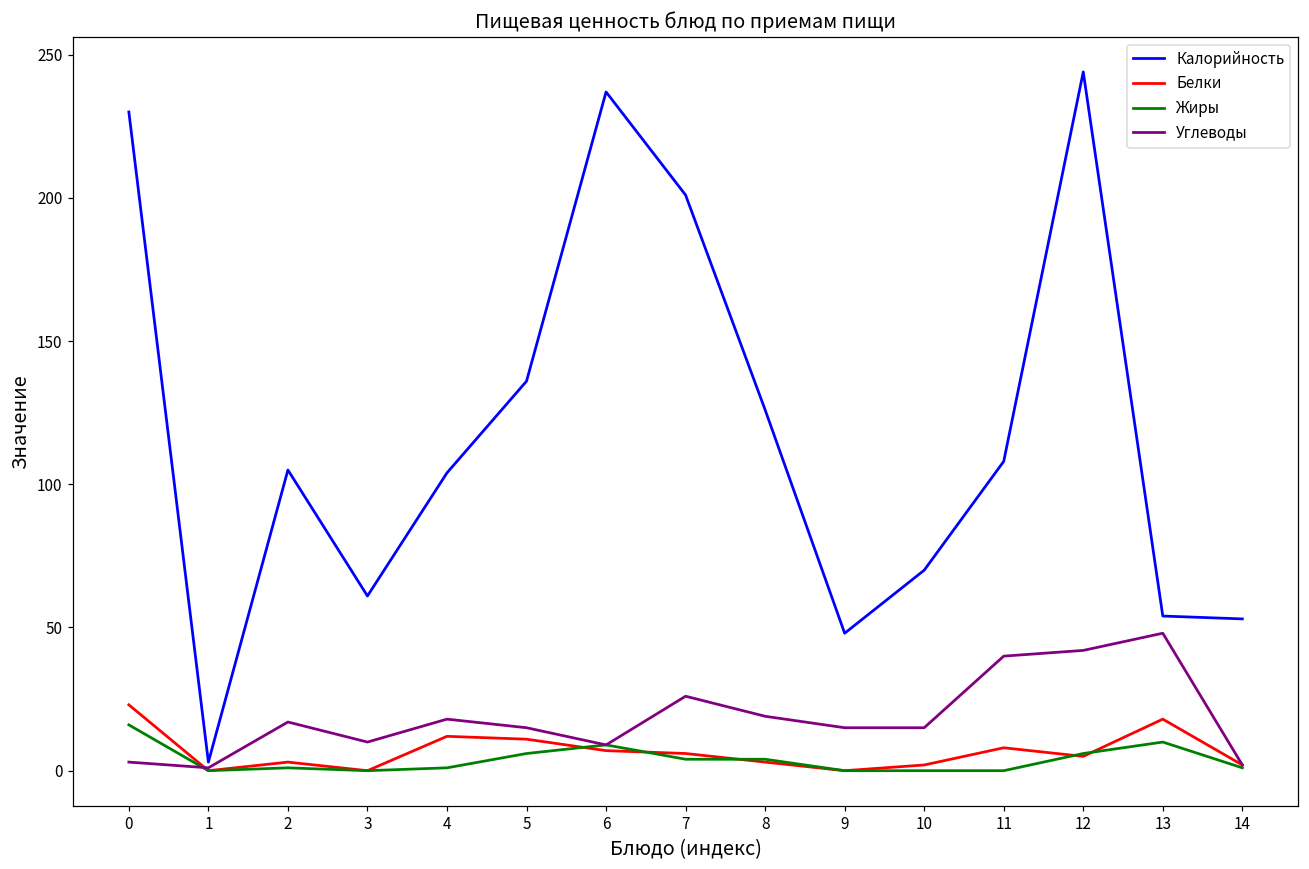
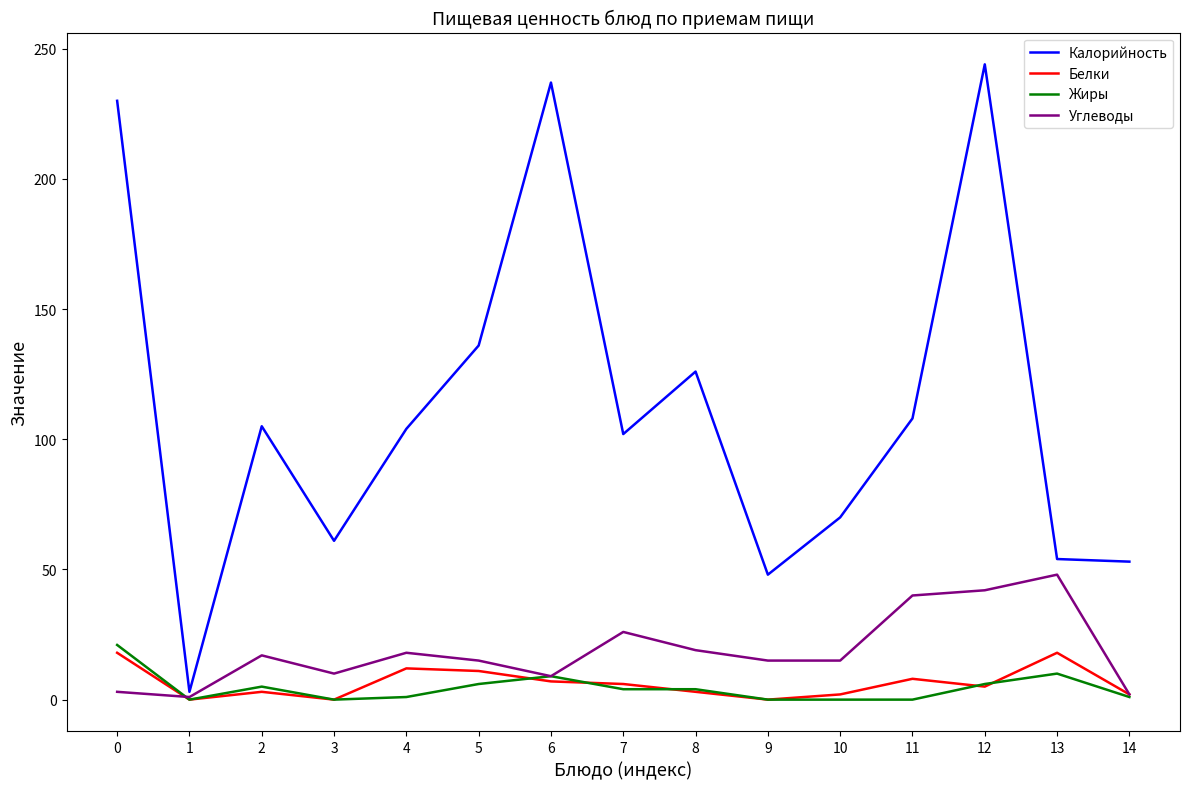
Белки, 0: 23 -> 18
Жиры, 0: 16 -> 21
Жиры, 2: 1 -> 5
Калорийность, 7: 201 -> 102
